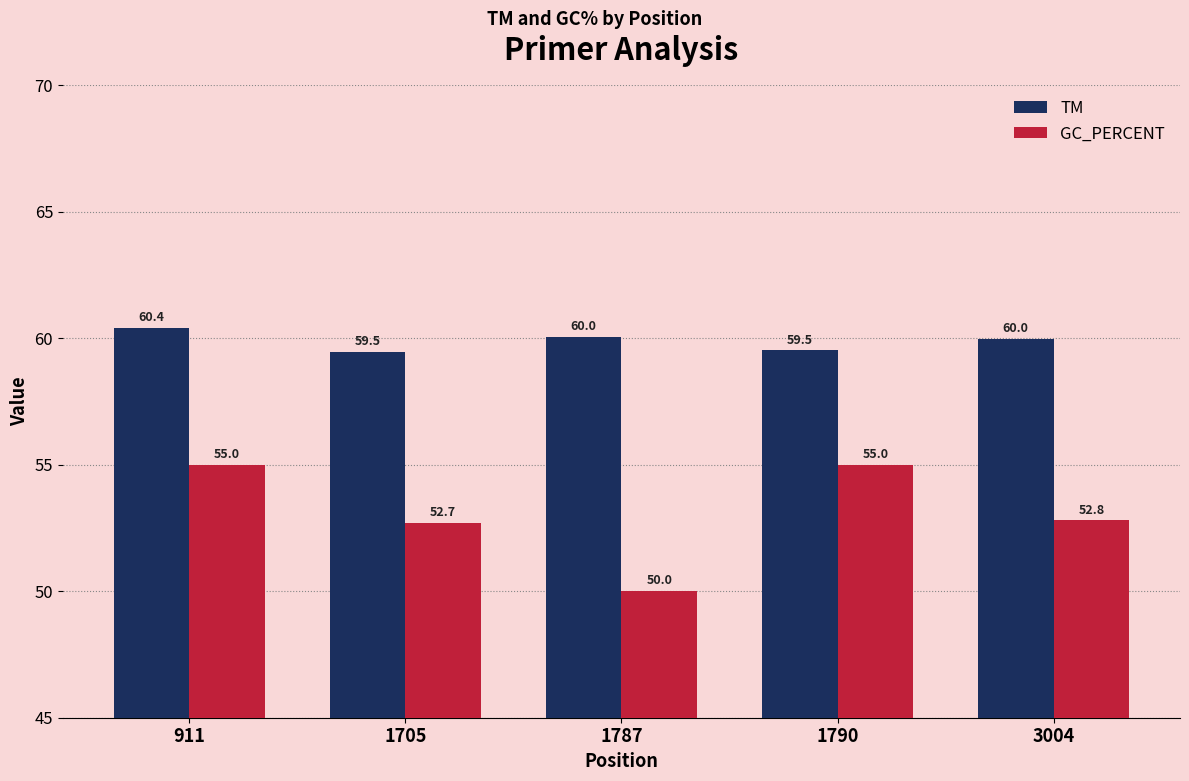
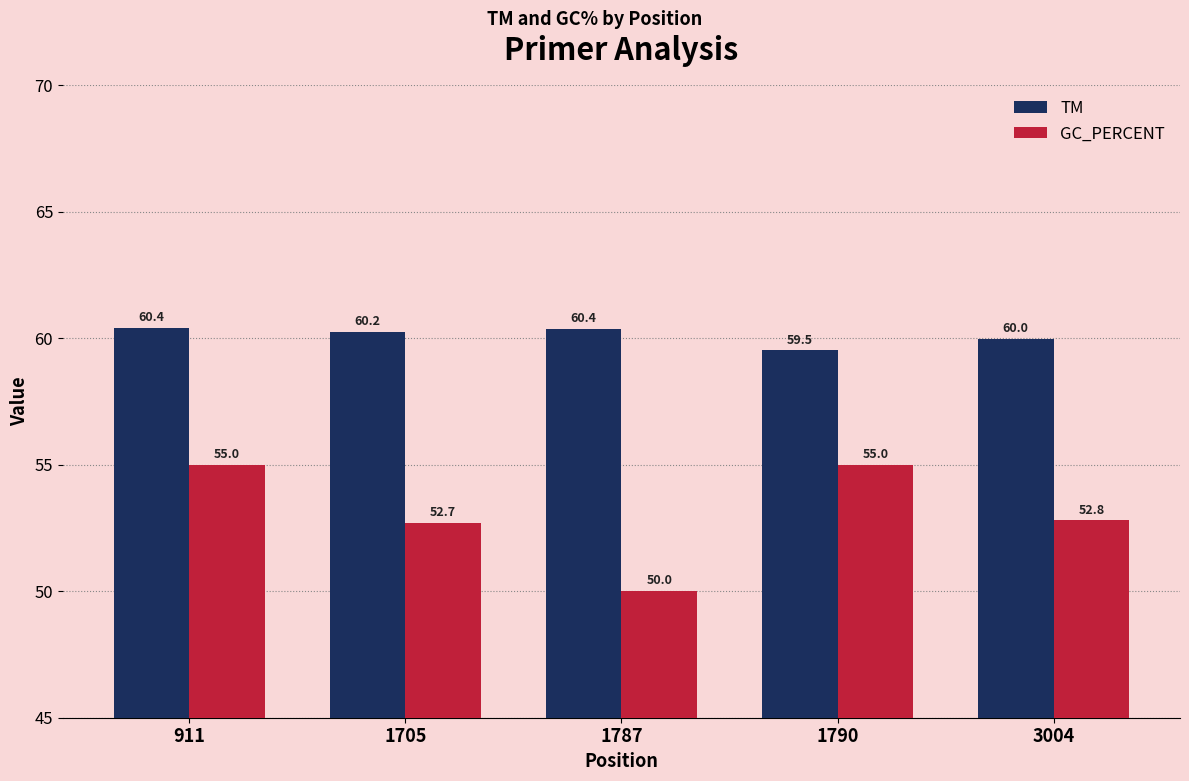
TM, 1705: 59.5 -> 60.2
TM, 1787: 60.0 -> 60.4
